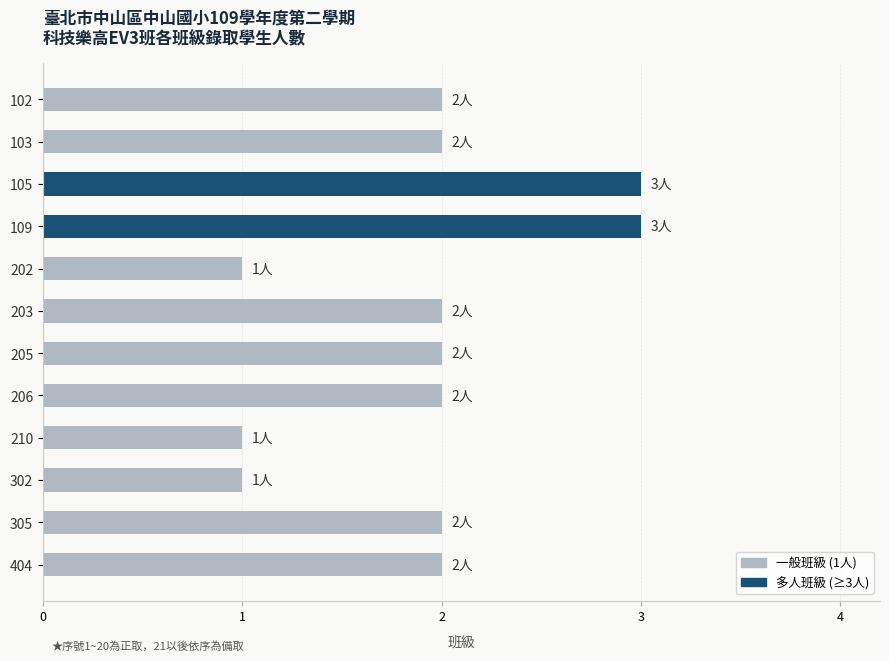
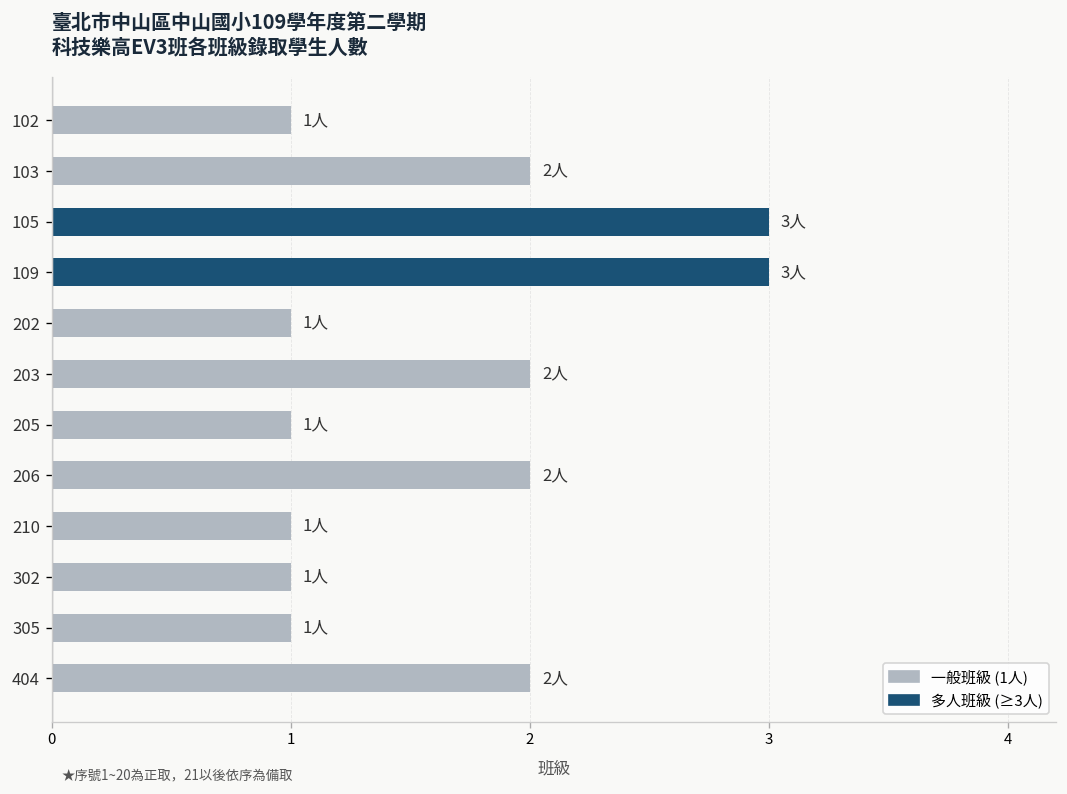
102: 2人 -> 1人
205: 2人 -> 1人
305: 2人 -> 1人
